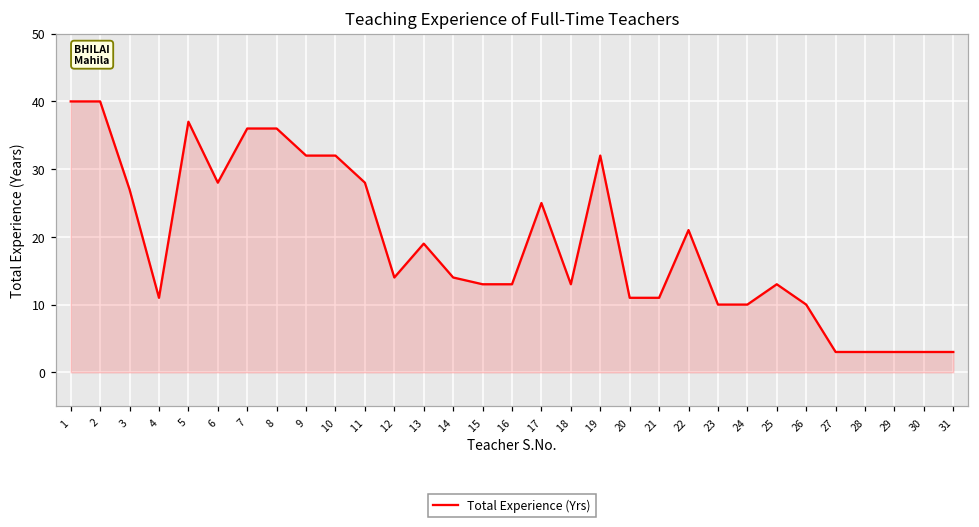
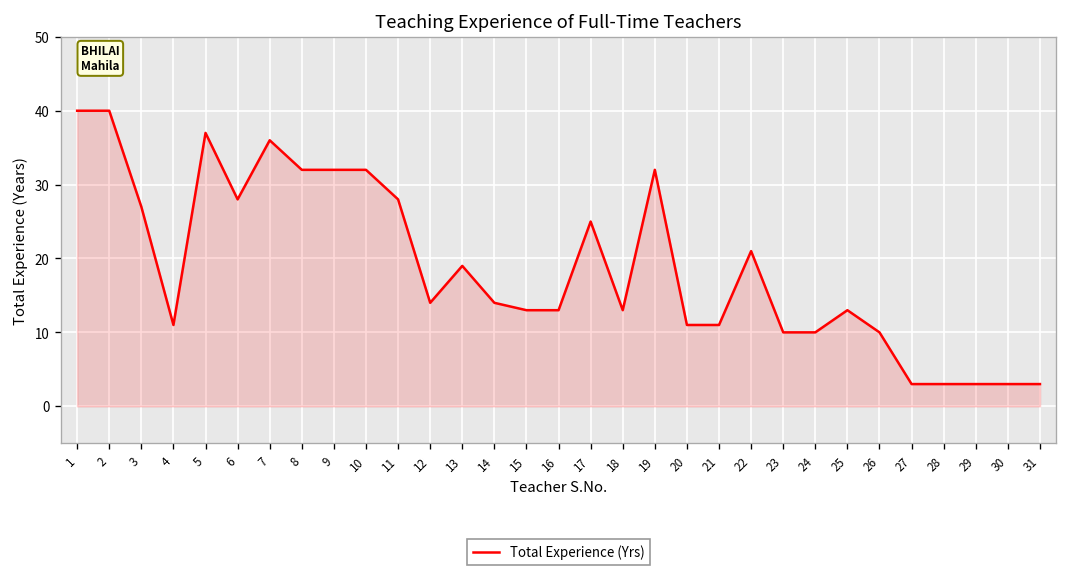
8: 36 -> 32
